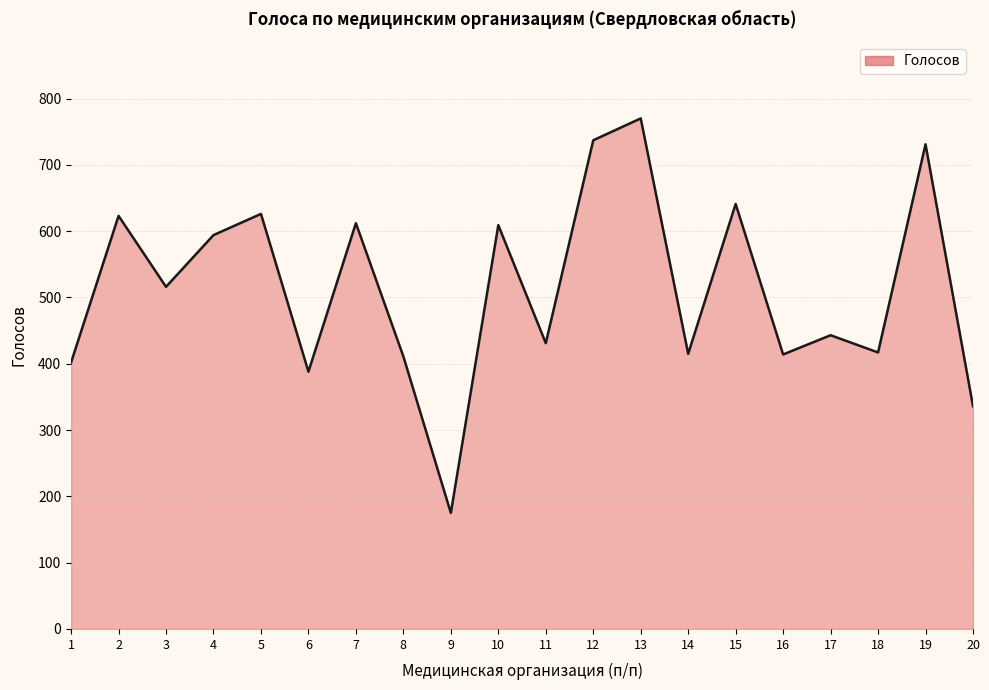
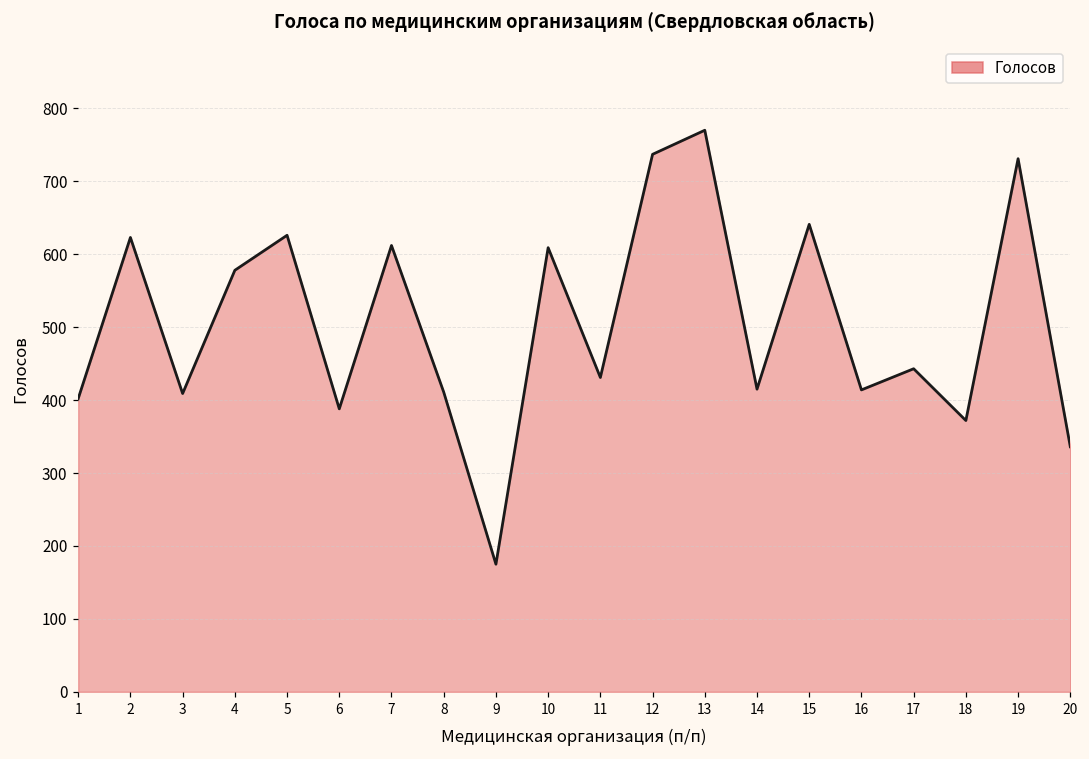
3: 520 -> 410
4: 590 -> 580
18: 420 -> 370
